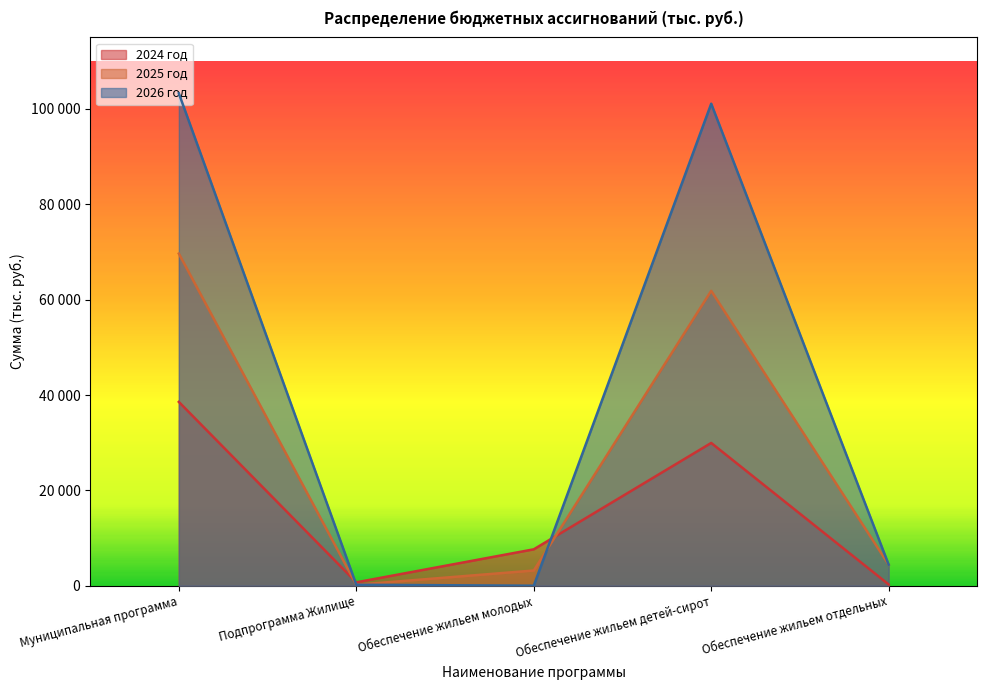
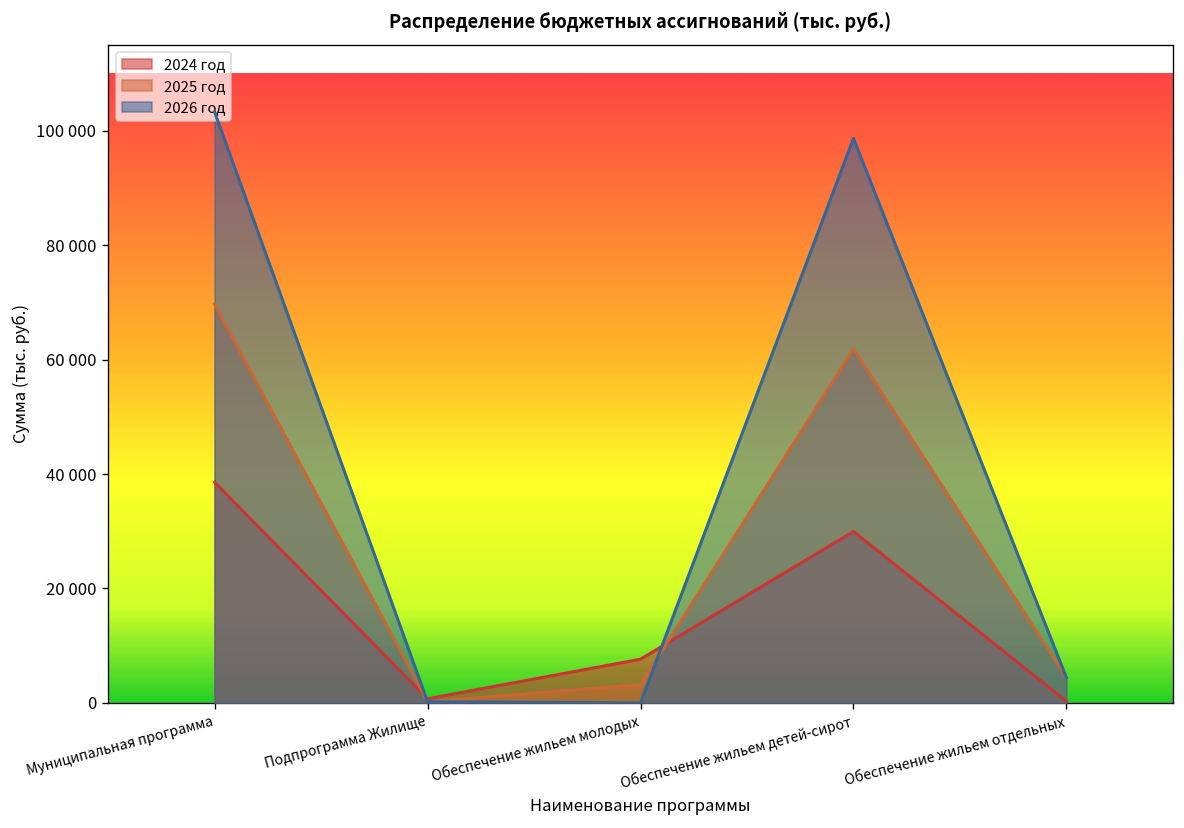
2026 год, Обеспечение жильем детей-сирот: 101000 -> 99000
